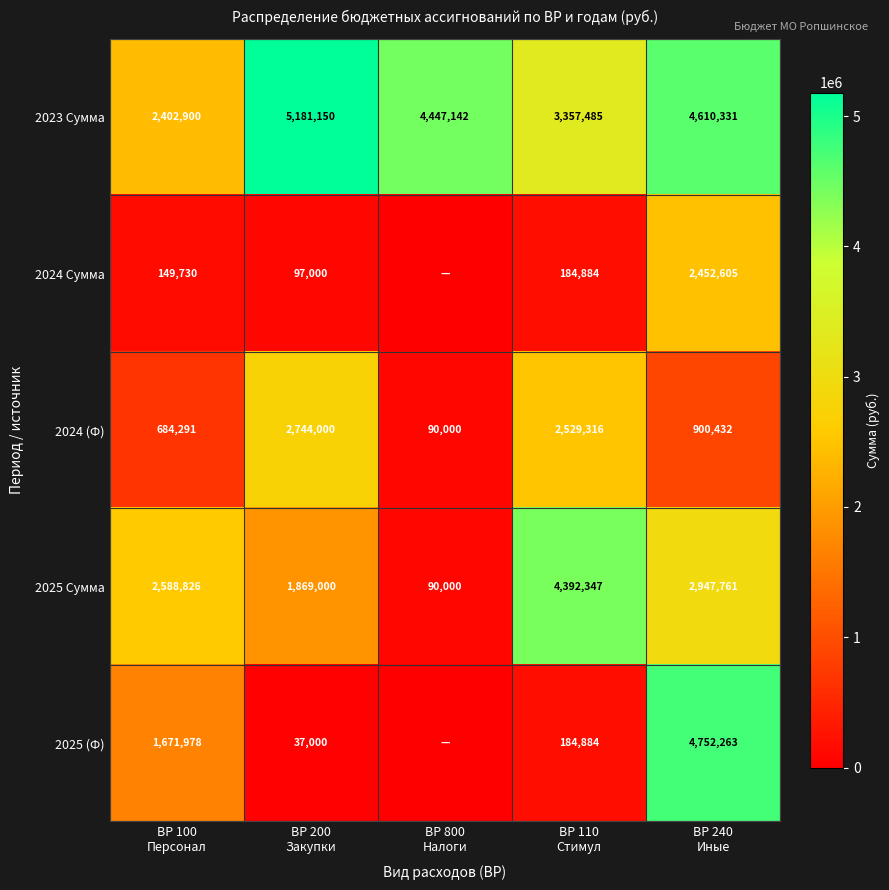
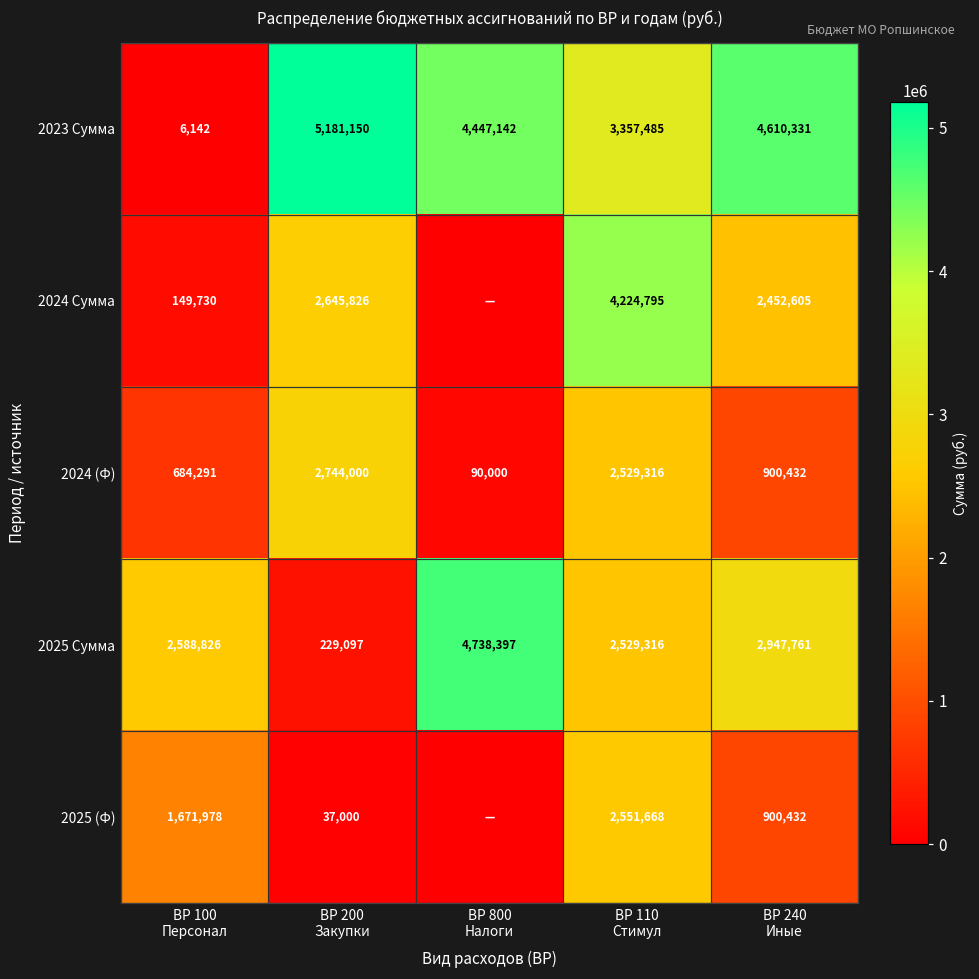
2023 Сумма, ВР 100 Персонал: 2,402,900 -> 6,142
2024 Сумма, ВР 200 Закупки: 97,000 -> 2,645,826
2024 Сумма, ВР 110 Стимул: 184,884 -> 4,224,795
2025 Сумма, ВР 200 Закупки: 1,869,000 -> 229,097
2025 Сумма, ВР 800 Налоги: 90,000 -> 4,738,397
2025 Сумма, ВР 110 Стимул: 4,392,347 -> 2,529,316
2025 (Ф), ВР 110 Стимул: 184,884 -> 2,551,668
2025 (Ф), ВР 240 Иные: 4,752,263 -> 900,432
